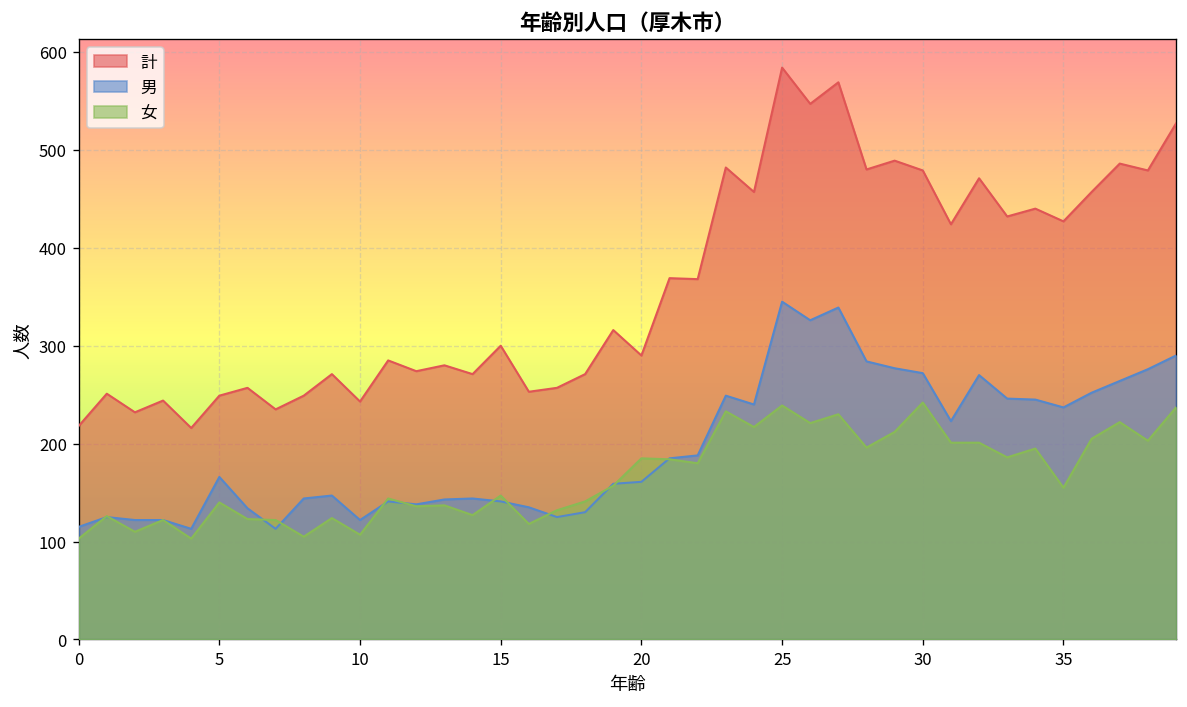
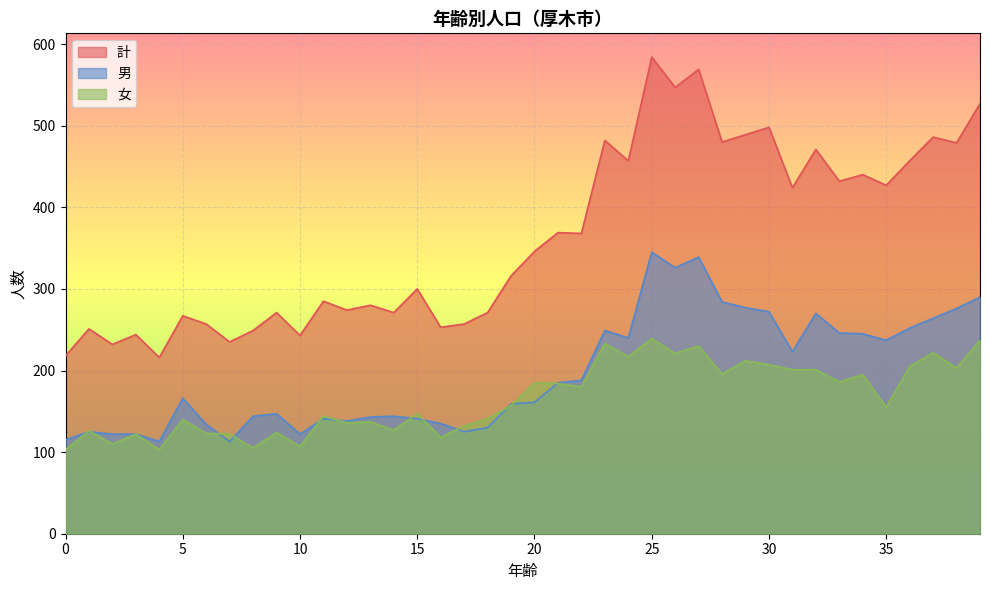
計, 5: 250 -> 270
計, 20: 290 -> 350
計, 30: 480 -> 500
女, 30: 240 -> 210
